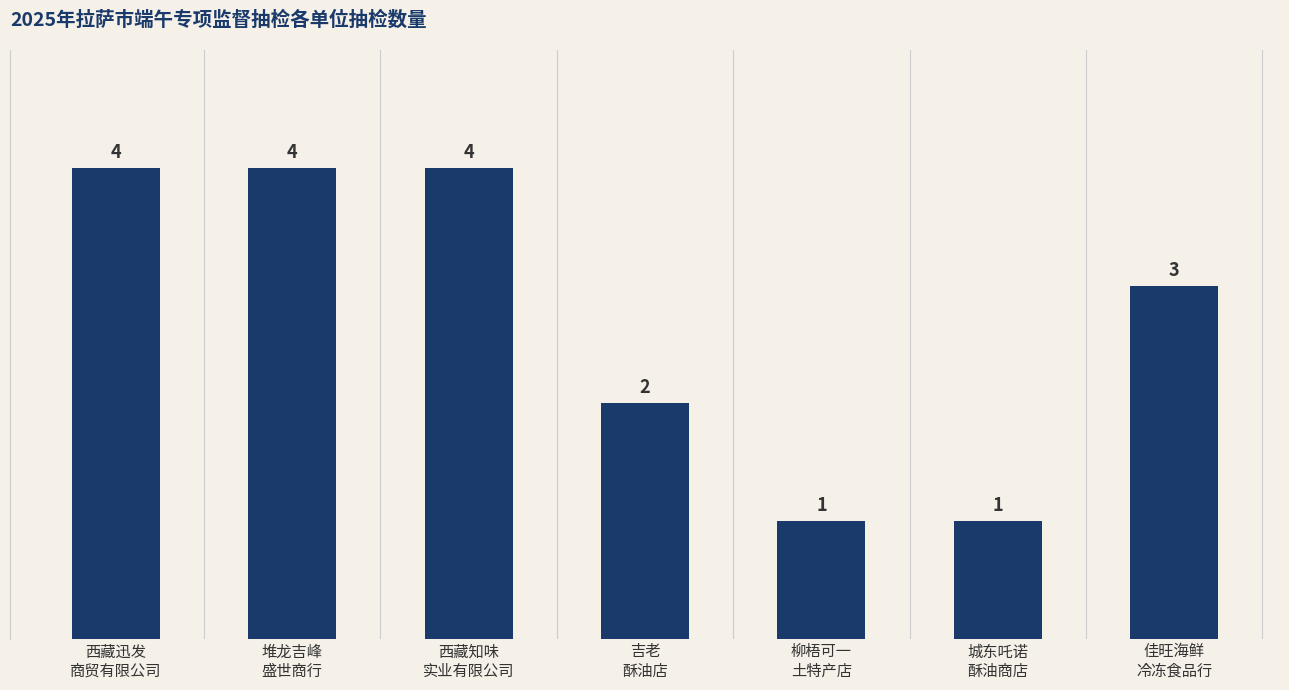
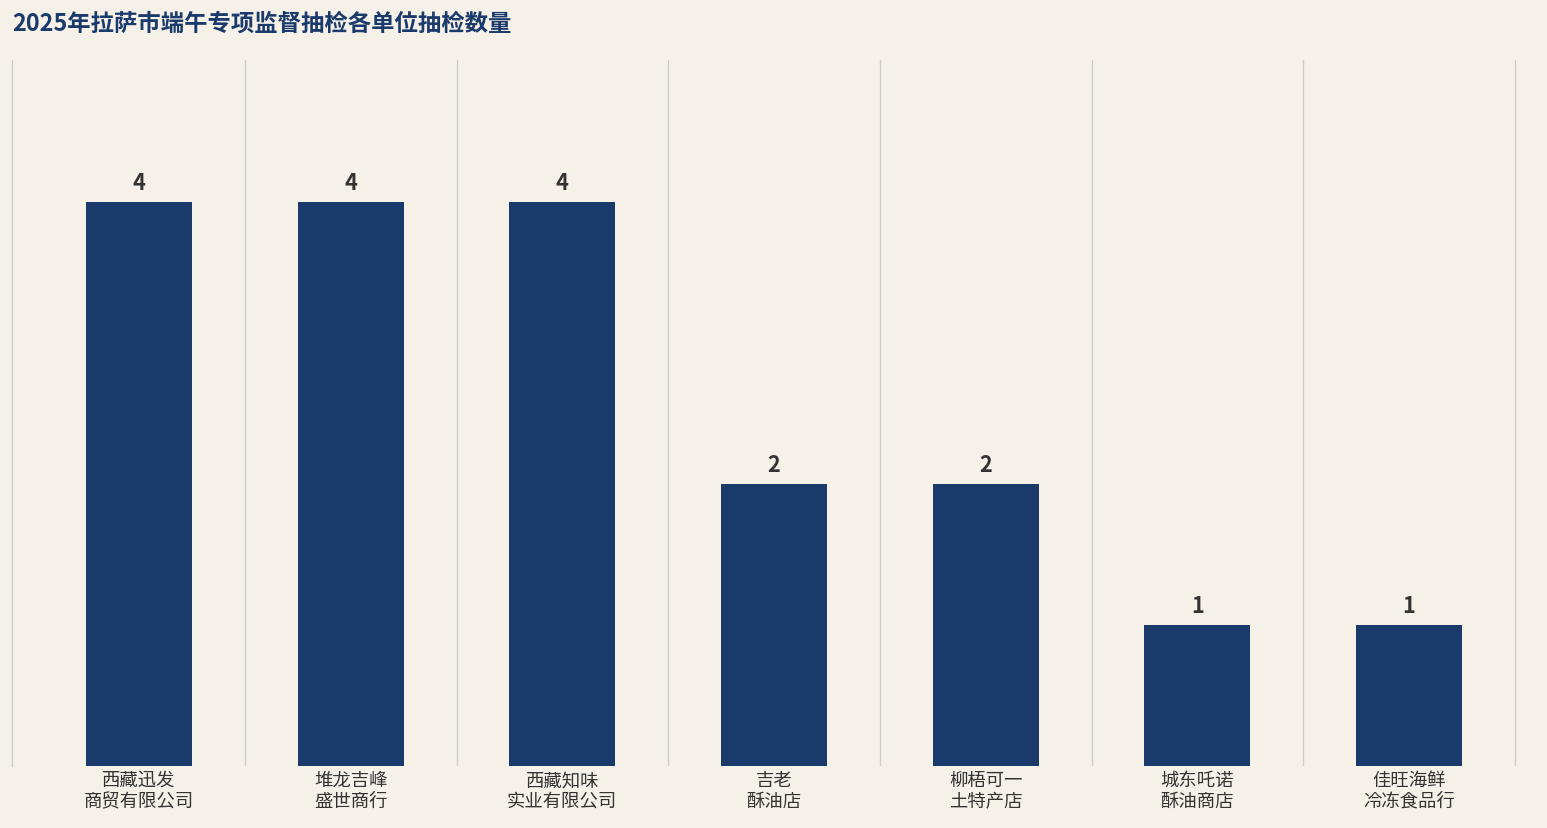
柳梧可一 土特产店: 1 -> 2
佳旺海鲜 冷冻食品行: 3 -> 1
